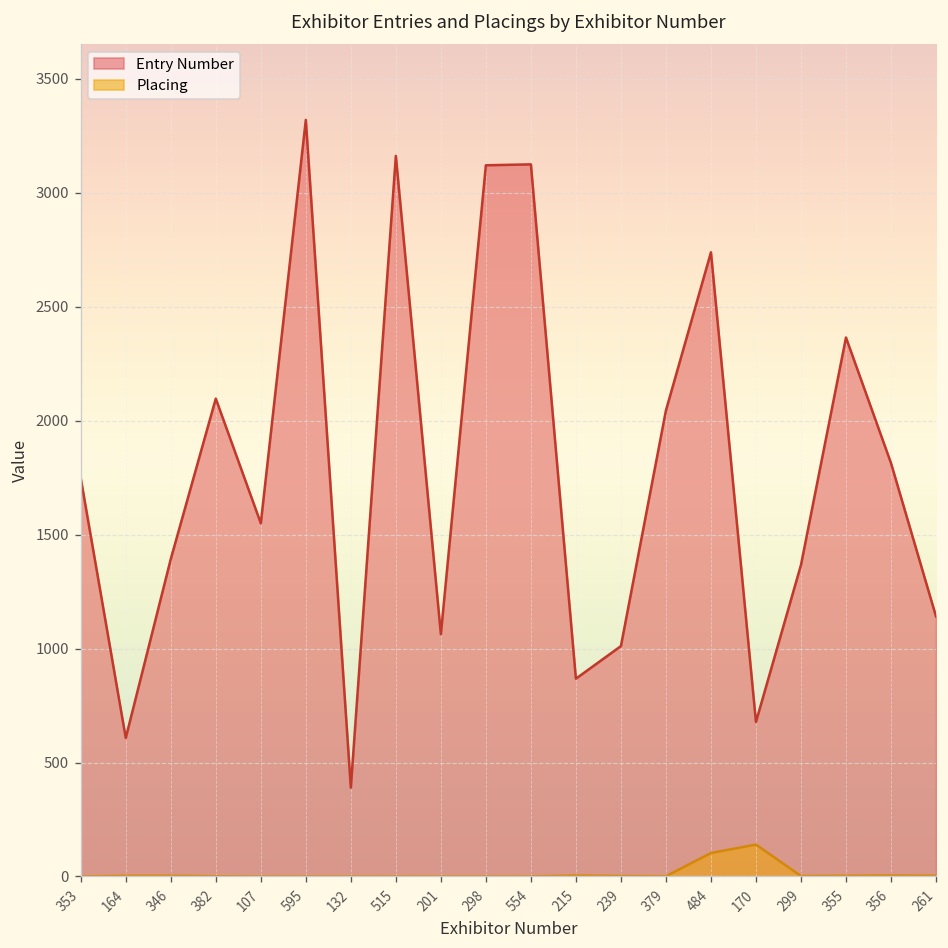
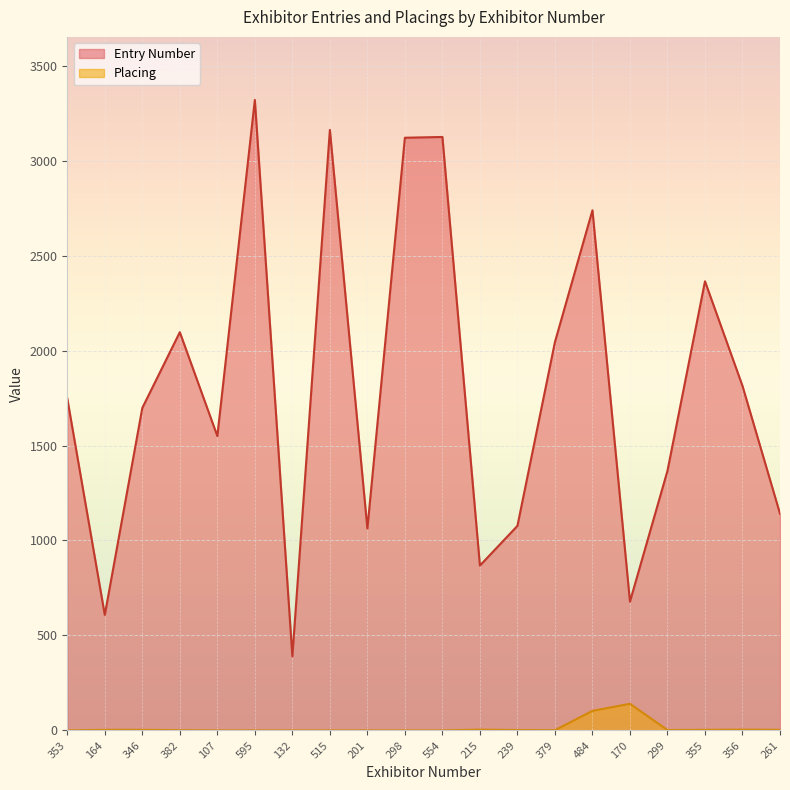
Entry Number, 346: 1390 -> 1700
Entry Number, 239: 1010 -> 1080
